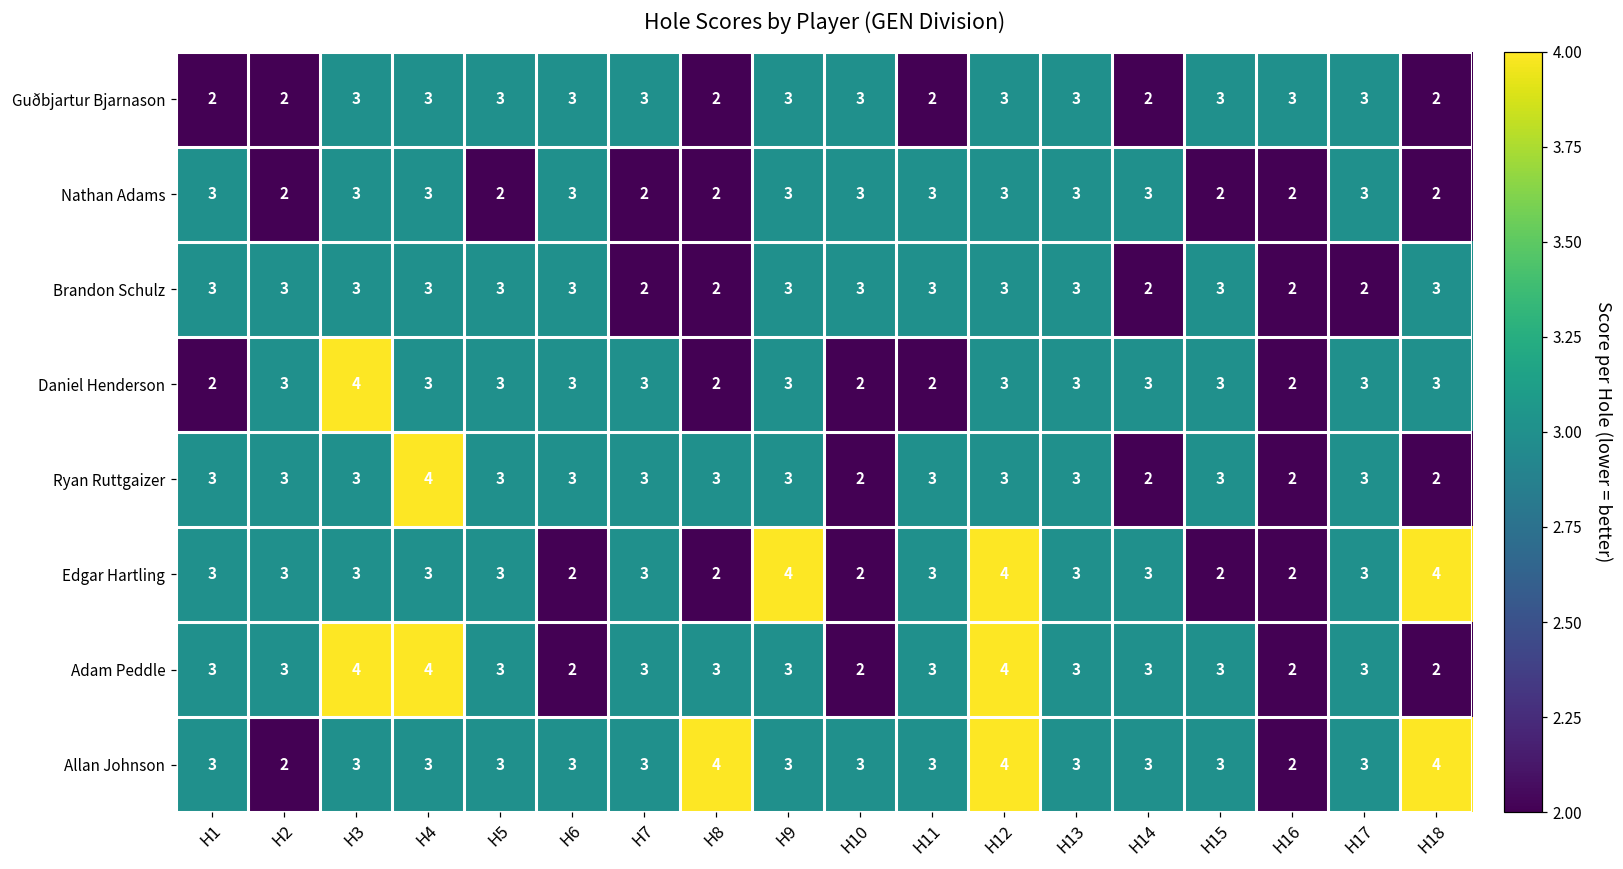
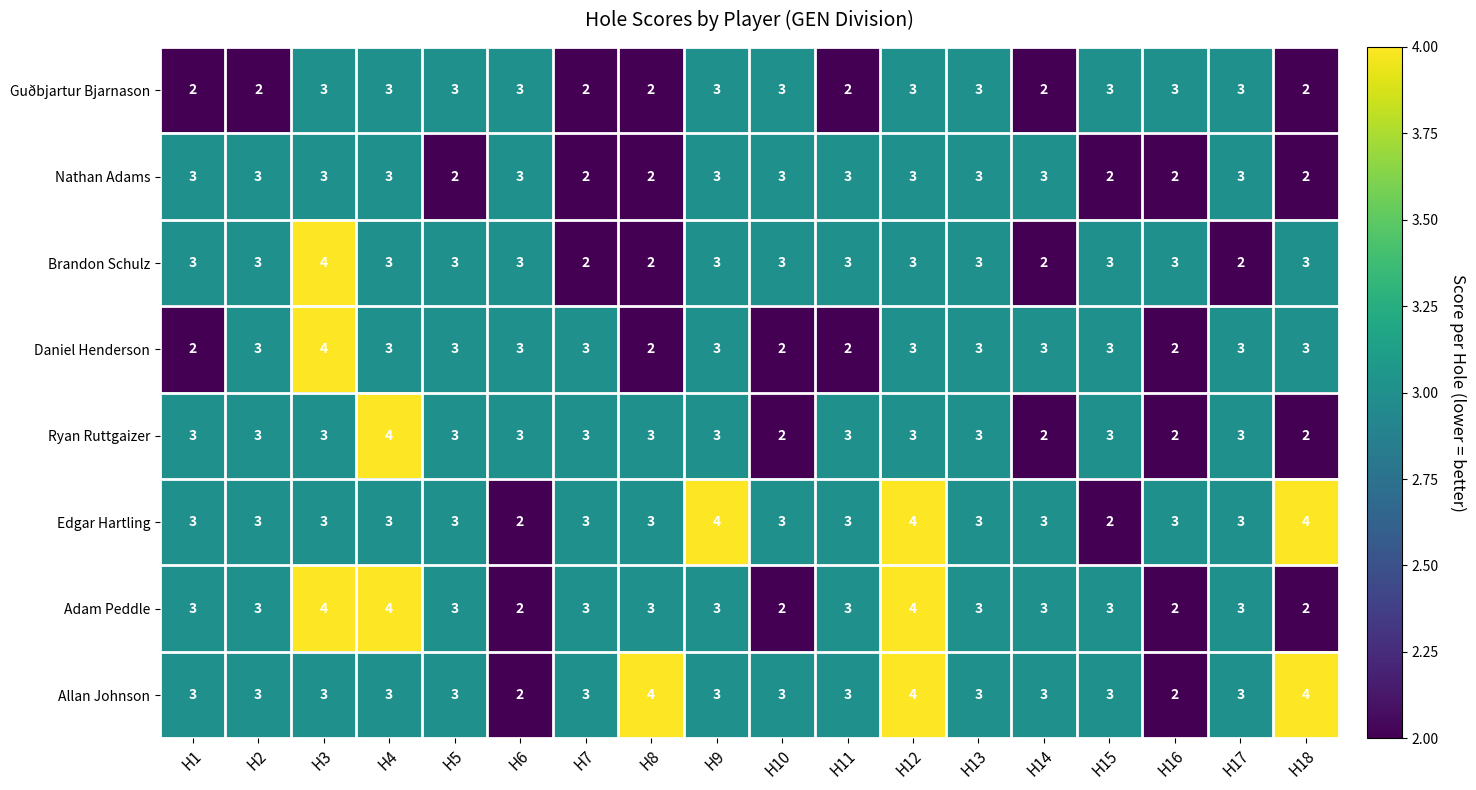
Guðbjartur Bjarnason, H7: 3 -> 2
Nathan Adams, H2: 2 -> 3
Brandon Schulz, H3: 3 -> 4
Brandon Schulz, H16: 2 -> 3
Edgar Hartling, H8: 2 -> 3
Edgar Hartling, H10: 2 -> 3
Edgar Hartling, H16: 2 -> 3
Allan Johnson, H2: 2 -> 3
Allan Johnson, H6: 3 -> 2
